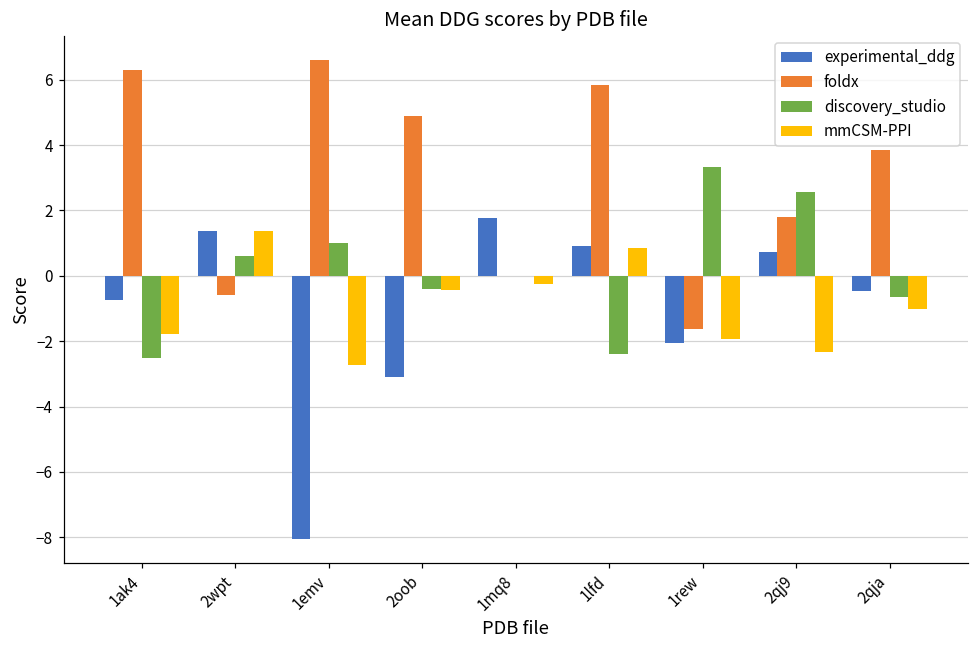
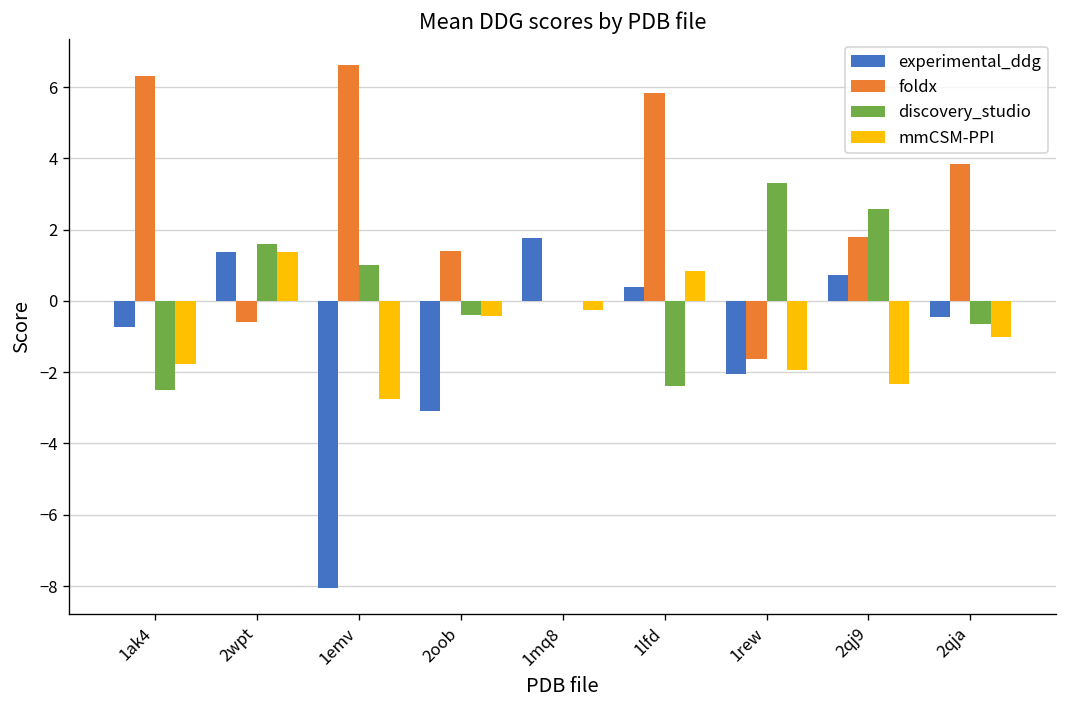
discovery_studio, 2wpt: 0.6 -> 1.6
foldx, 2oob: 4.9 -> 1.4
experimental_ddg, 1lfd: 0.9 -> 0.4
